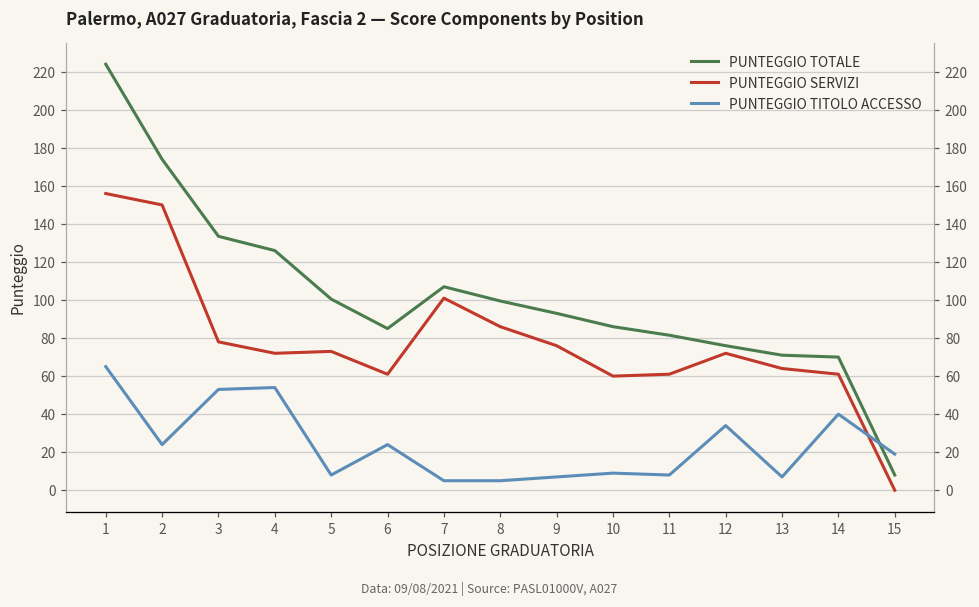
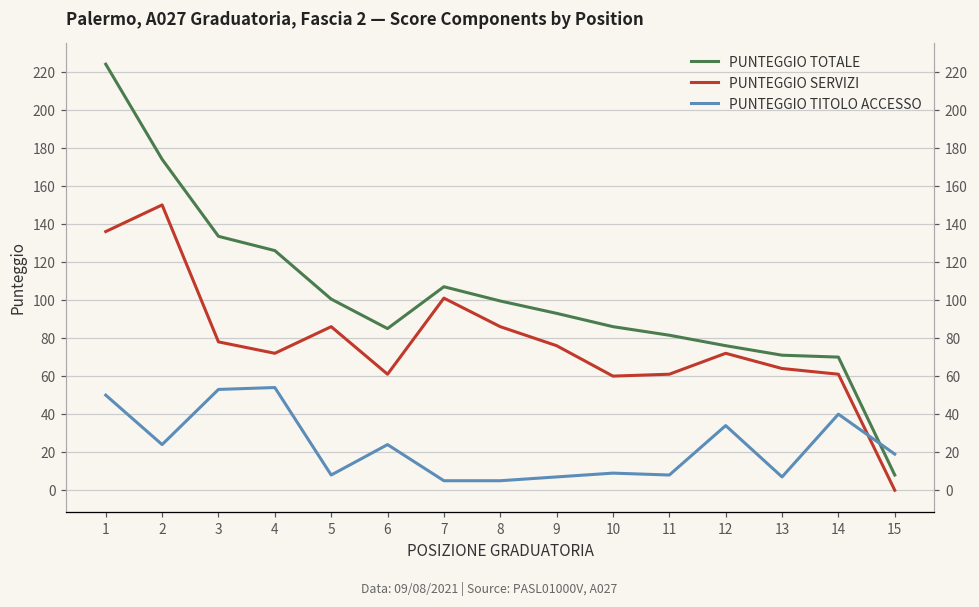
PUNTEGGIO SERVIZI, 1: 156 -> 136
PUNTEGGIO TITOLO ACCESSO, 1: 65 -> 50
PUNTEGGIO SERVIZI, 5: 73 -> 86
